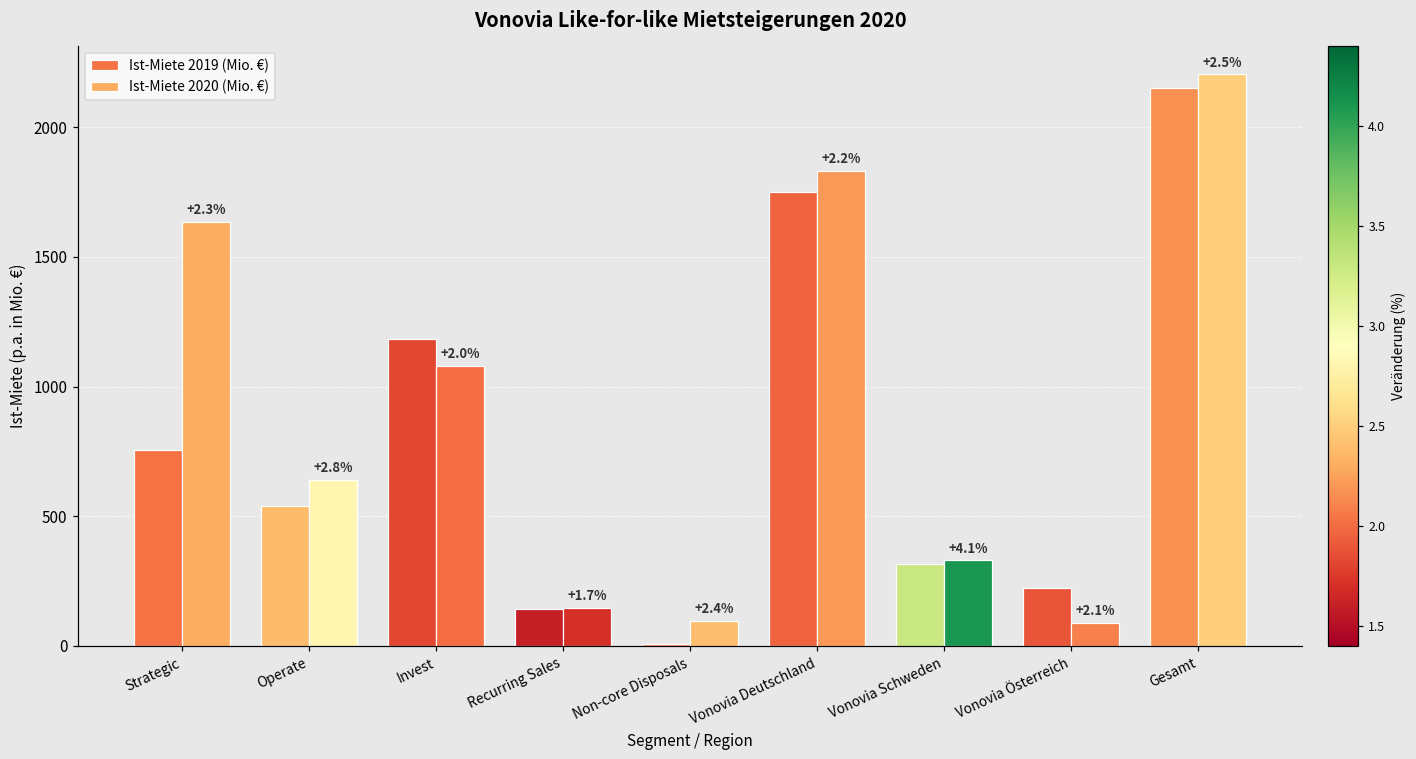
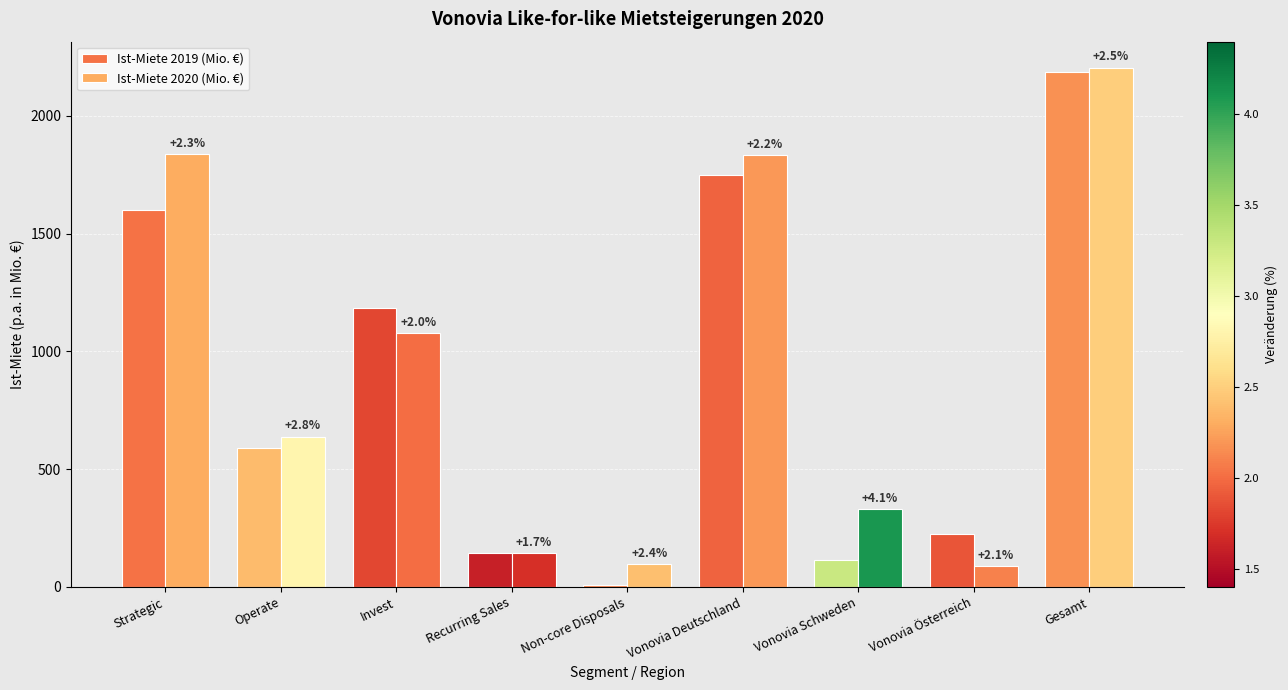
Ist-Miete 2019 (Mio. €), Strategic: 750 -> 1600
Ist-Miete 2020 (Mio. €), Strategic: 1640 -> 1840
Ist-Miete 2019 (Mio. €), Operate: 540 -> 590
Ist-Miete 2019 (Mio. €), Vonovia Schweden: 320 -> 120
Ist-Miete 2019 (Mio. €), Gesamt: 2150 -> 2190
